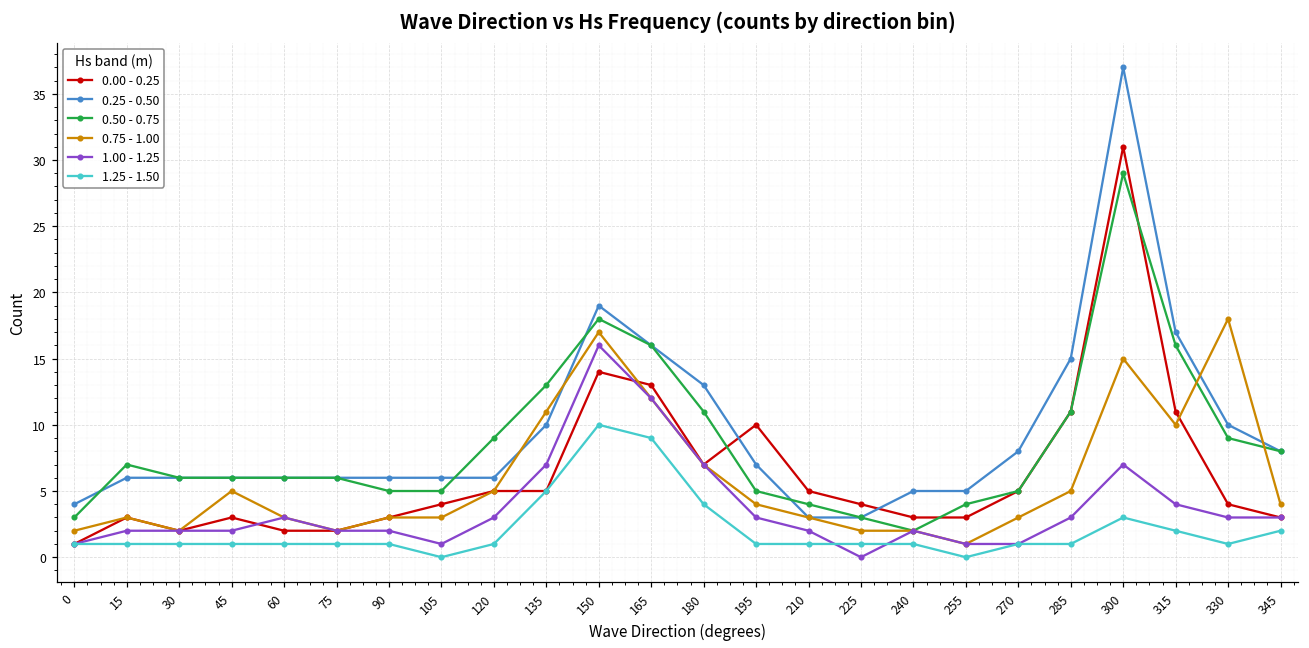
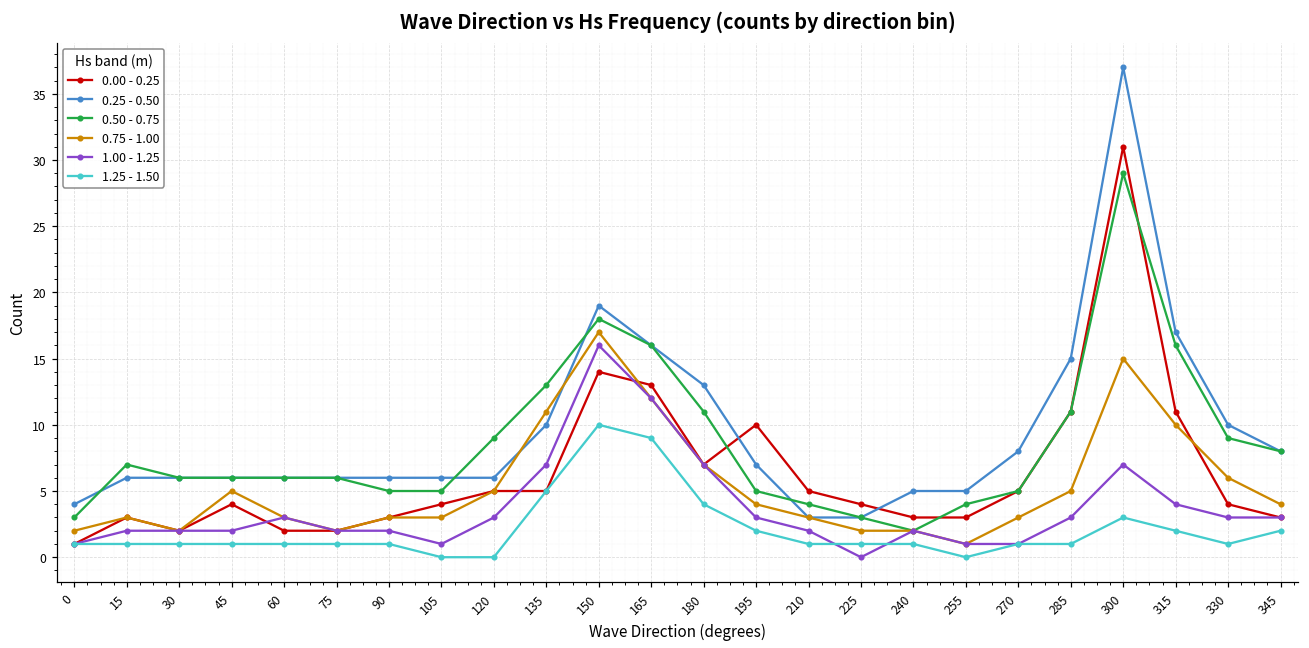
0.00 - 0.25, 45: 3 -> 4
1.25 - 1.50, 120: 1 -> 0
1.25 - 1.50, 195: 1 -> 2
0.75 - 1.00, 330: 18 -> 6
